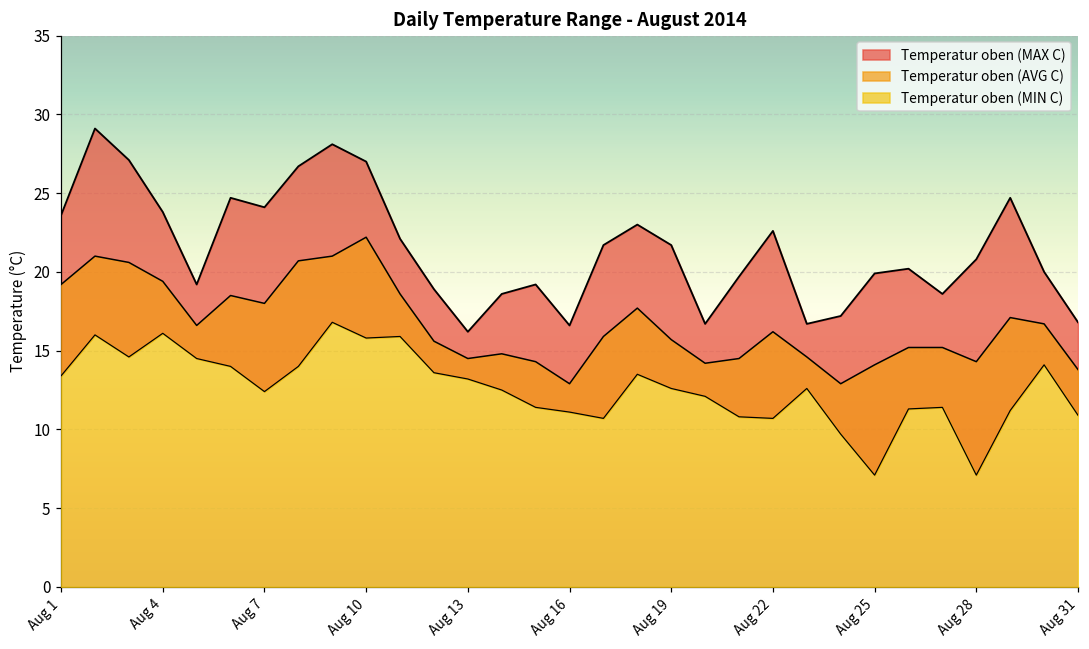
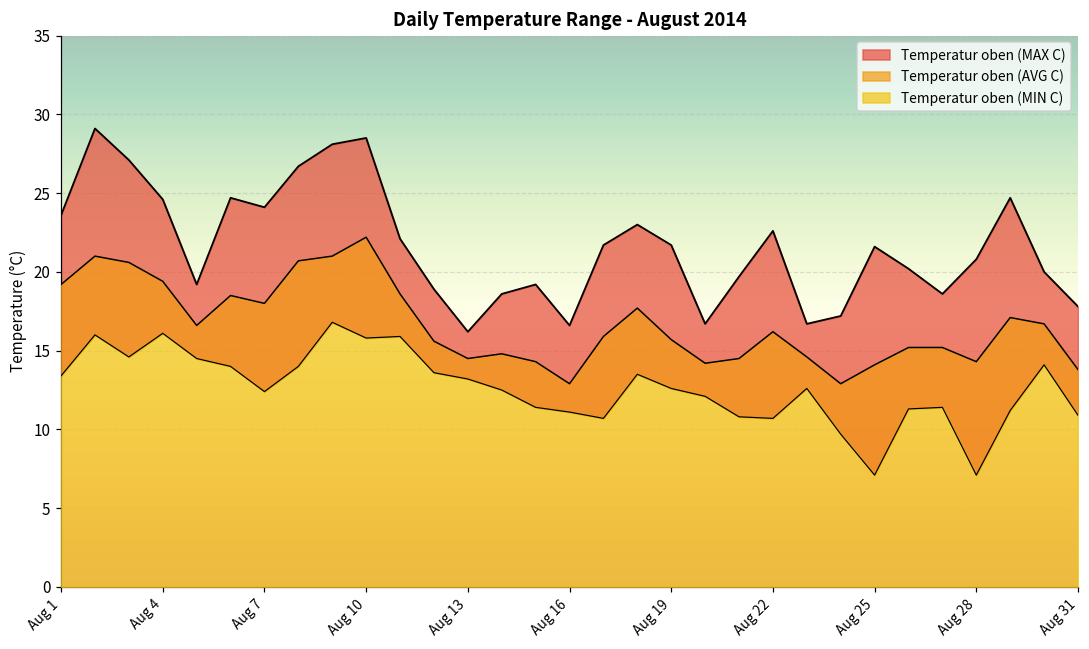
Temperatur oben (MAX C), Aug 4: 23.8 -> 24.6
Temperatur oben (MAX C), Aug 10: 27.0 -> 28.5
Temperatur oben (MAX C), Aug 25: 19.9 -> 21.6
Temperatur oben (MAX C), Aug 31: 16.8 -> 17.8
